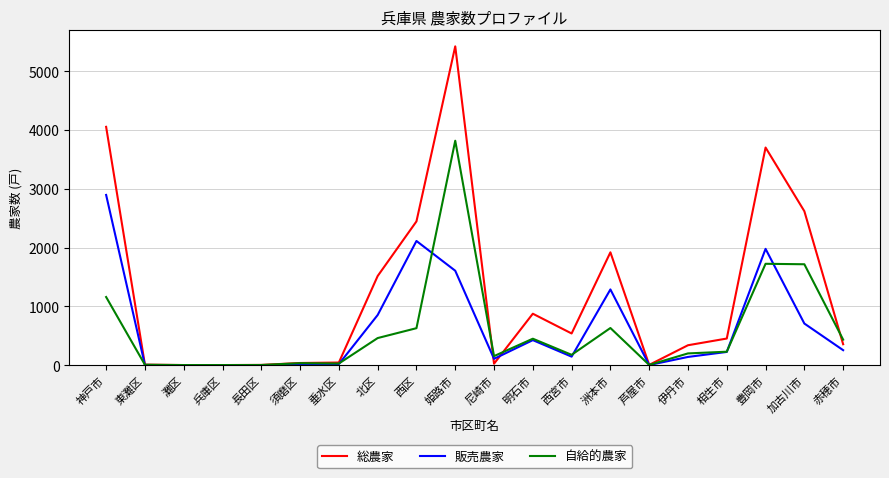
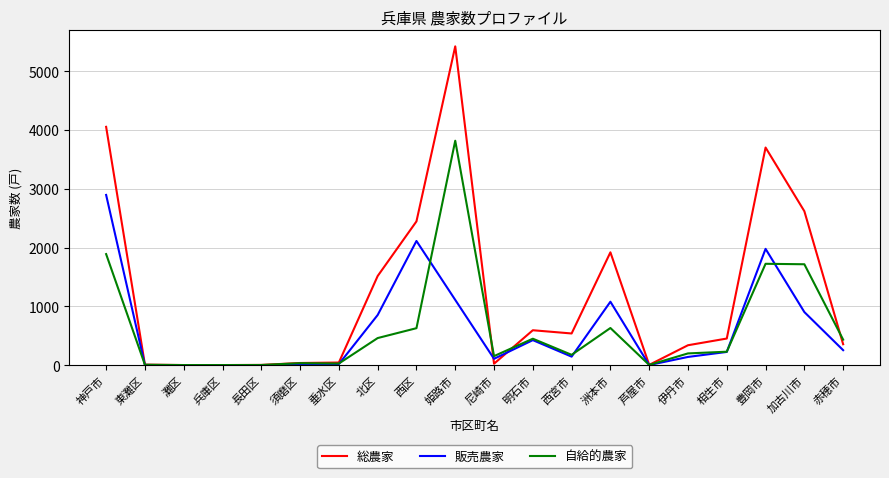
自給的農家, 神戸市: 1200 -> 1900
販売農家, 姫路市: 1600 -> 1100
総農家, 明石市: 900 -> 600
販売農家, 洲本市: 1300 -> 1100
販売農家, 加古川市: 700 -> 900
